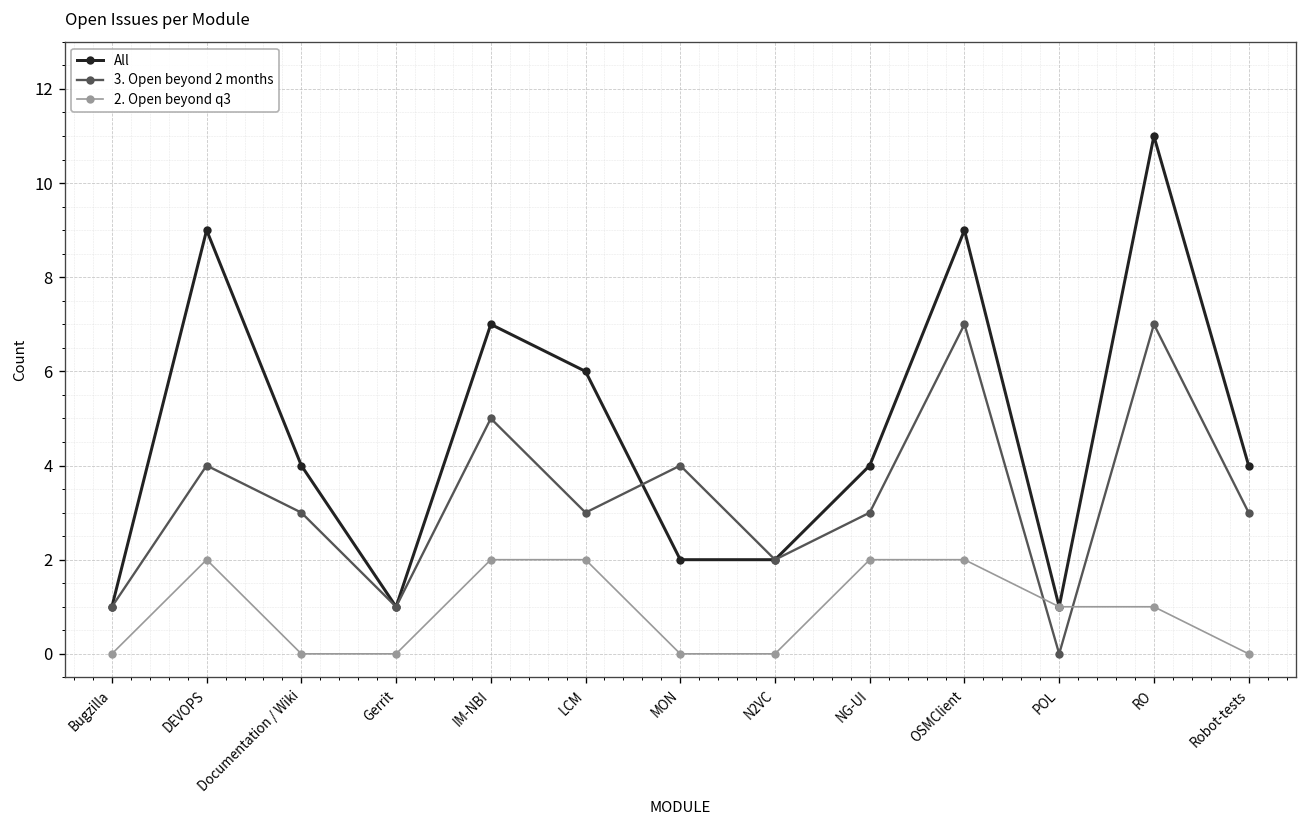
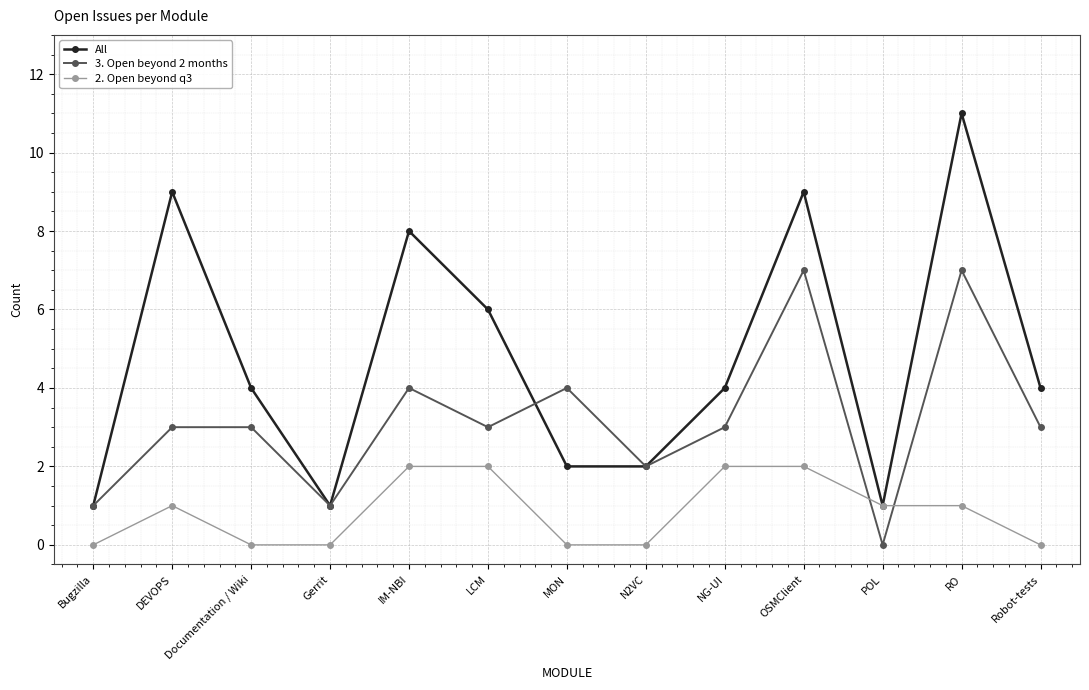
3. Open beyond 2 months, DEVOPS: 4 -> 3
2. Open beyond q3, DEVOPS: 2 -> 1
All, IM-NBI: 7 -> 8
3. Open beyond 2 months, IM-NBI: 5 -> 4
